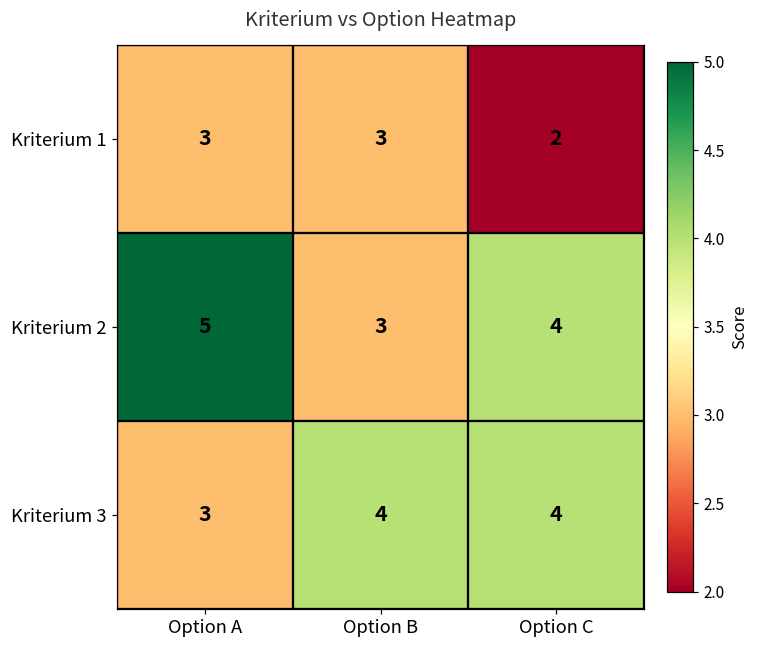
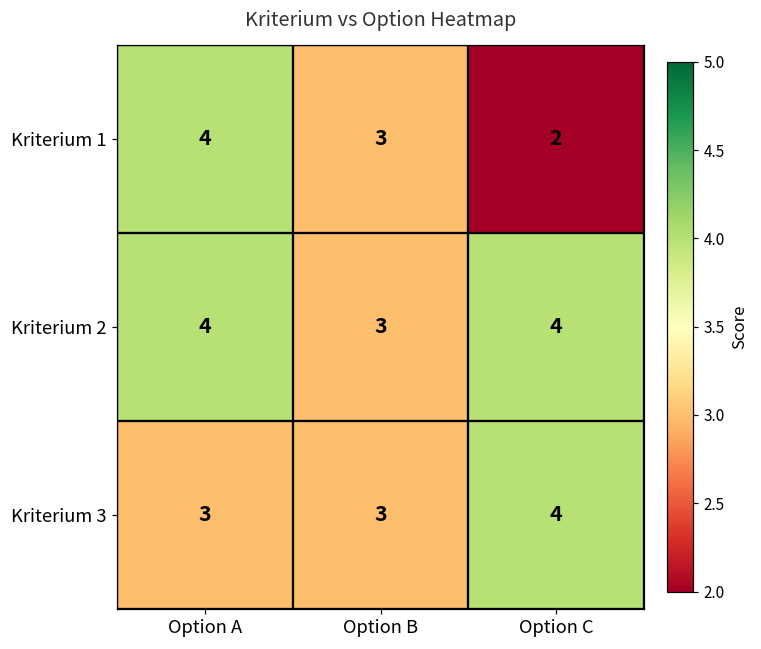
Kriterium 1, Option A: 3 -> 4
Kriterium 2, Option A: 5 -> 4
Kriterium 3, Option B: 4 -> 3
